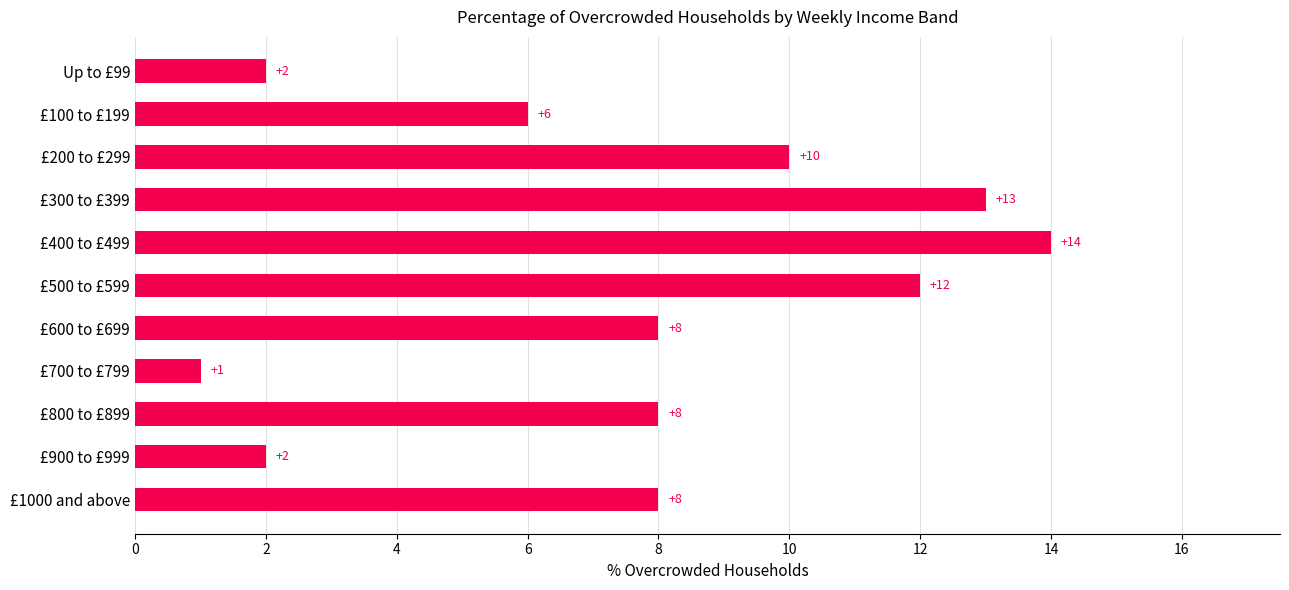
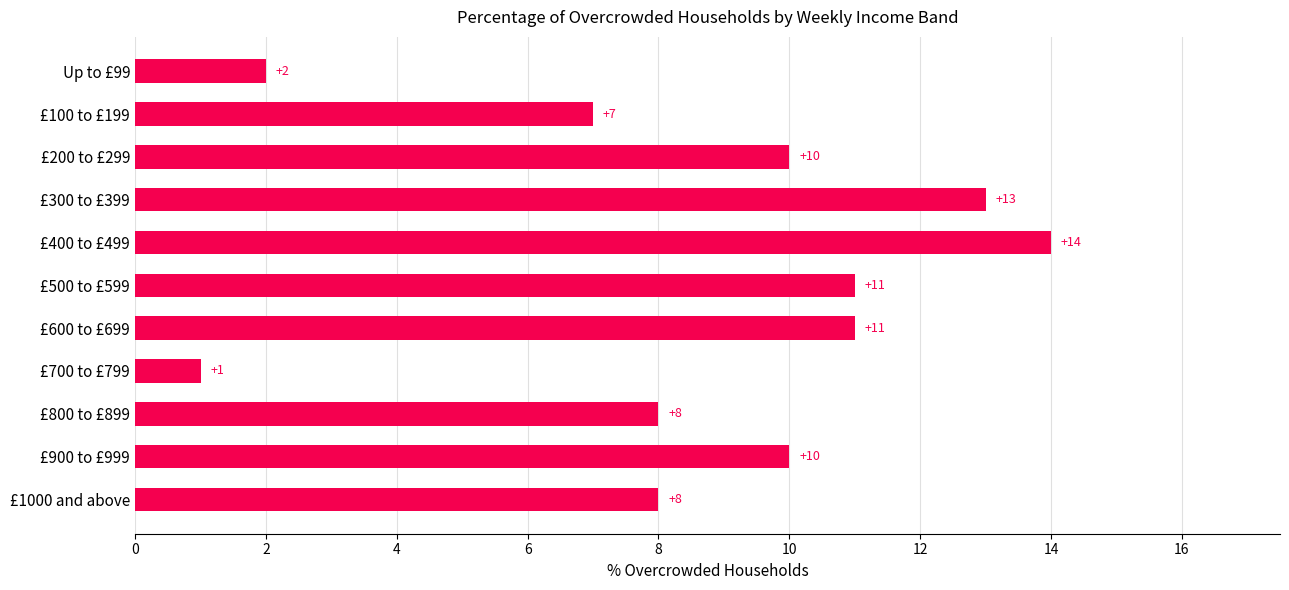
£100 to £199: +6 -> +7
£500 to £599: +12 -> +11
£600 to £699: +8 -> +11
£900 to £999: +2 -> +10
